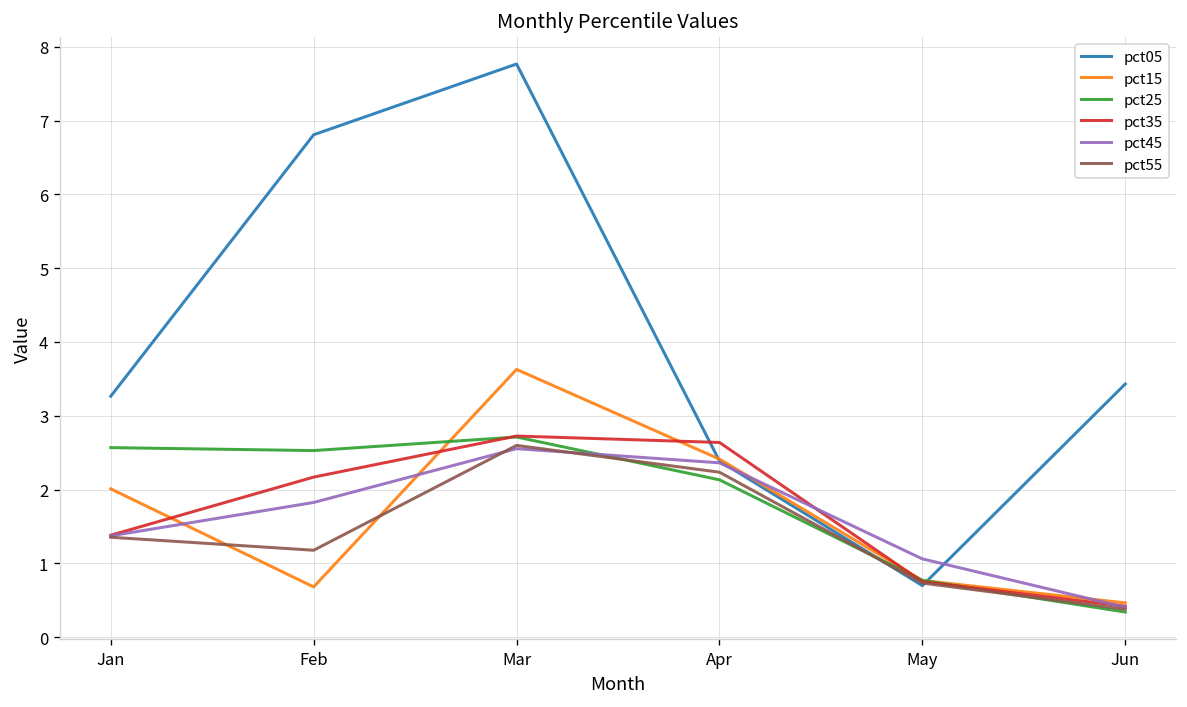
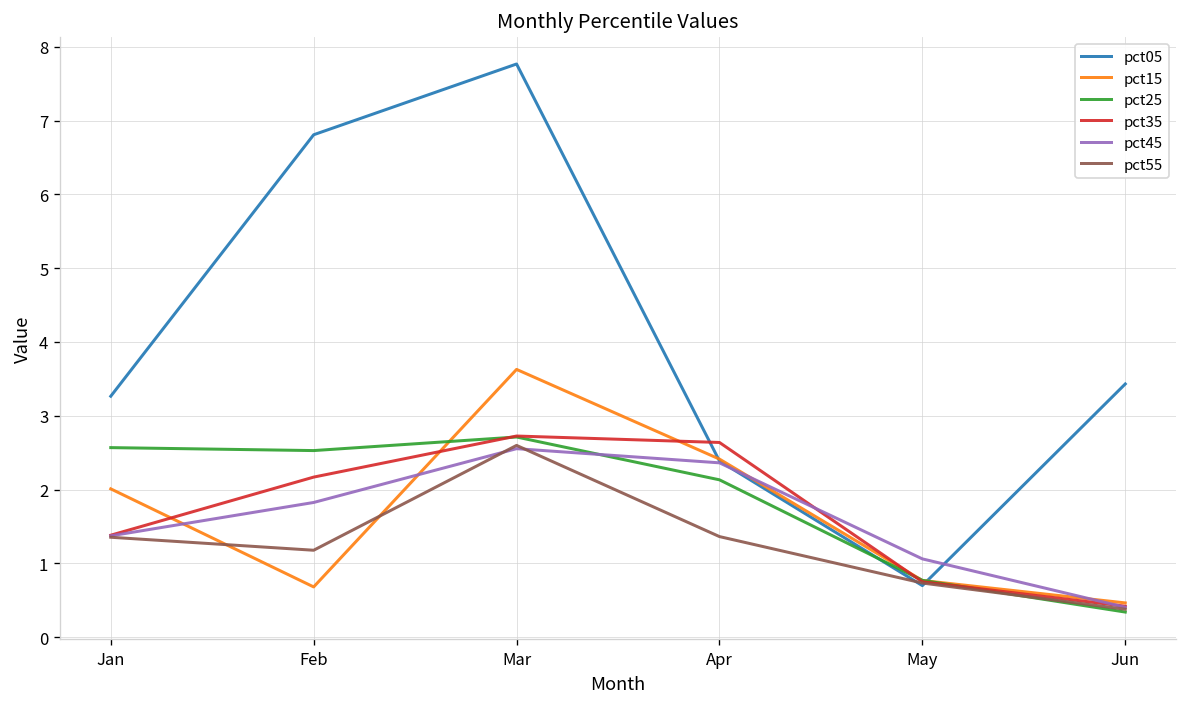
pct55, Apr: 2.2 -> 1.4
